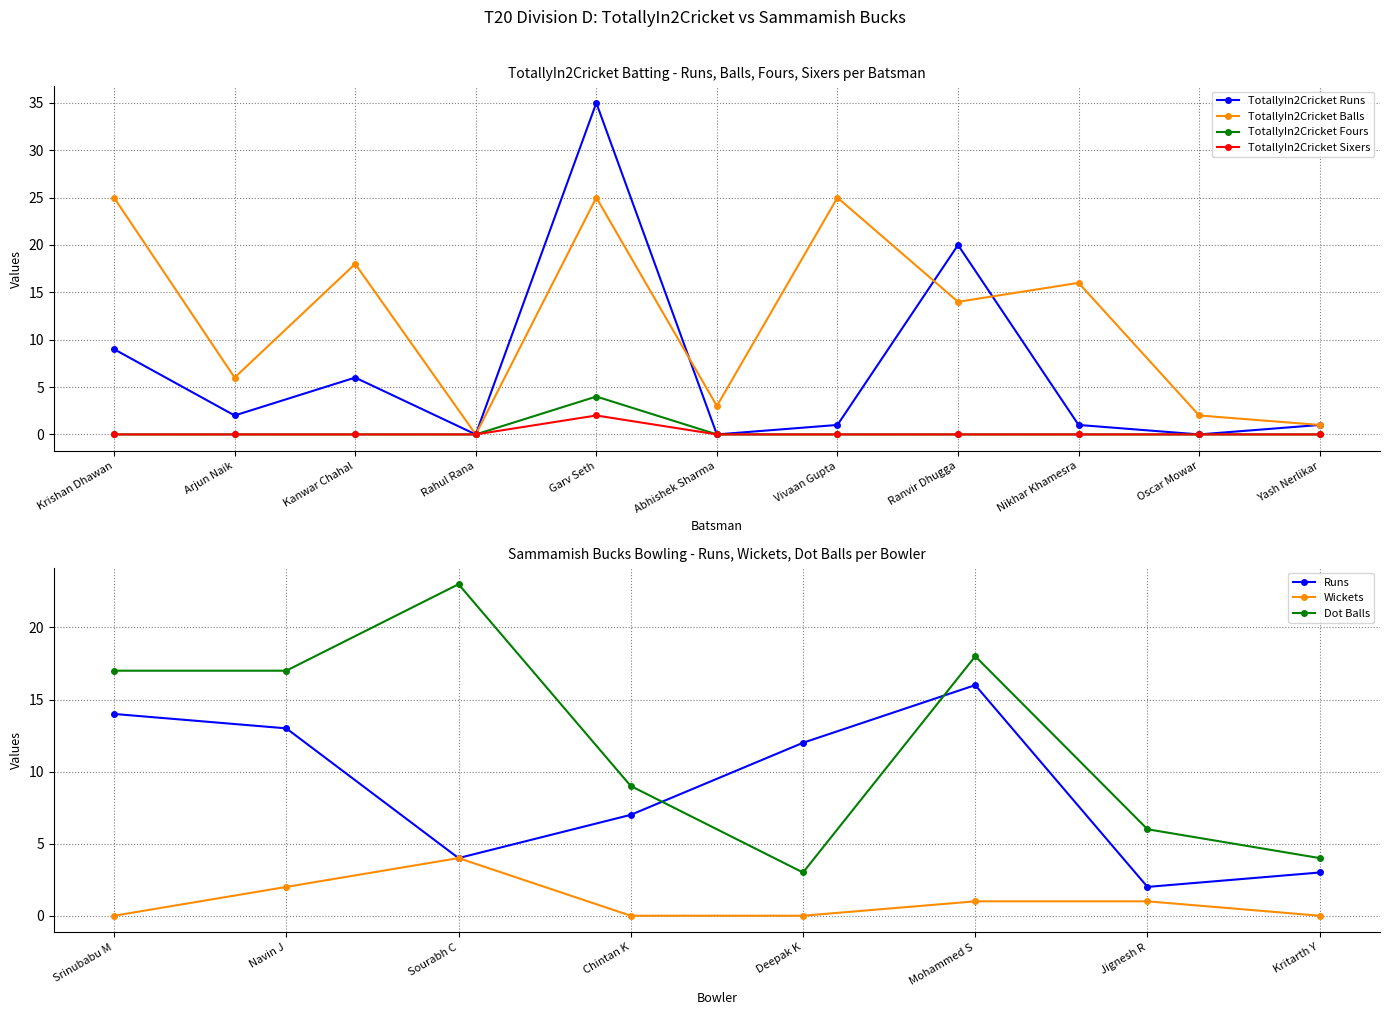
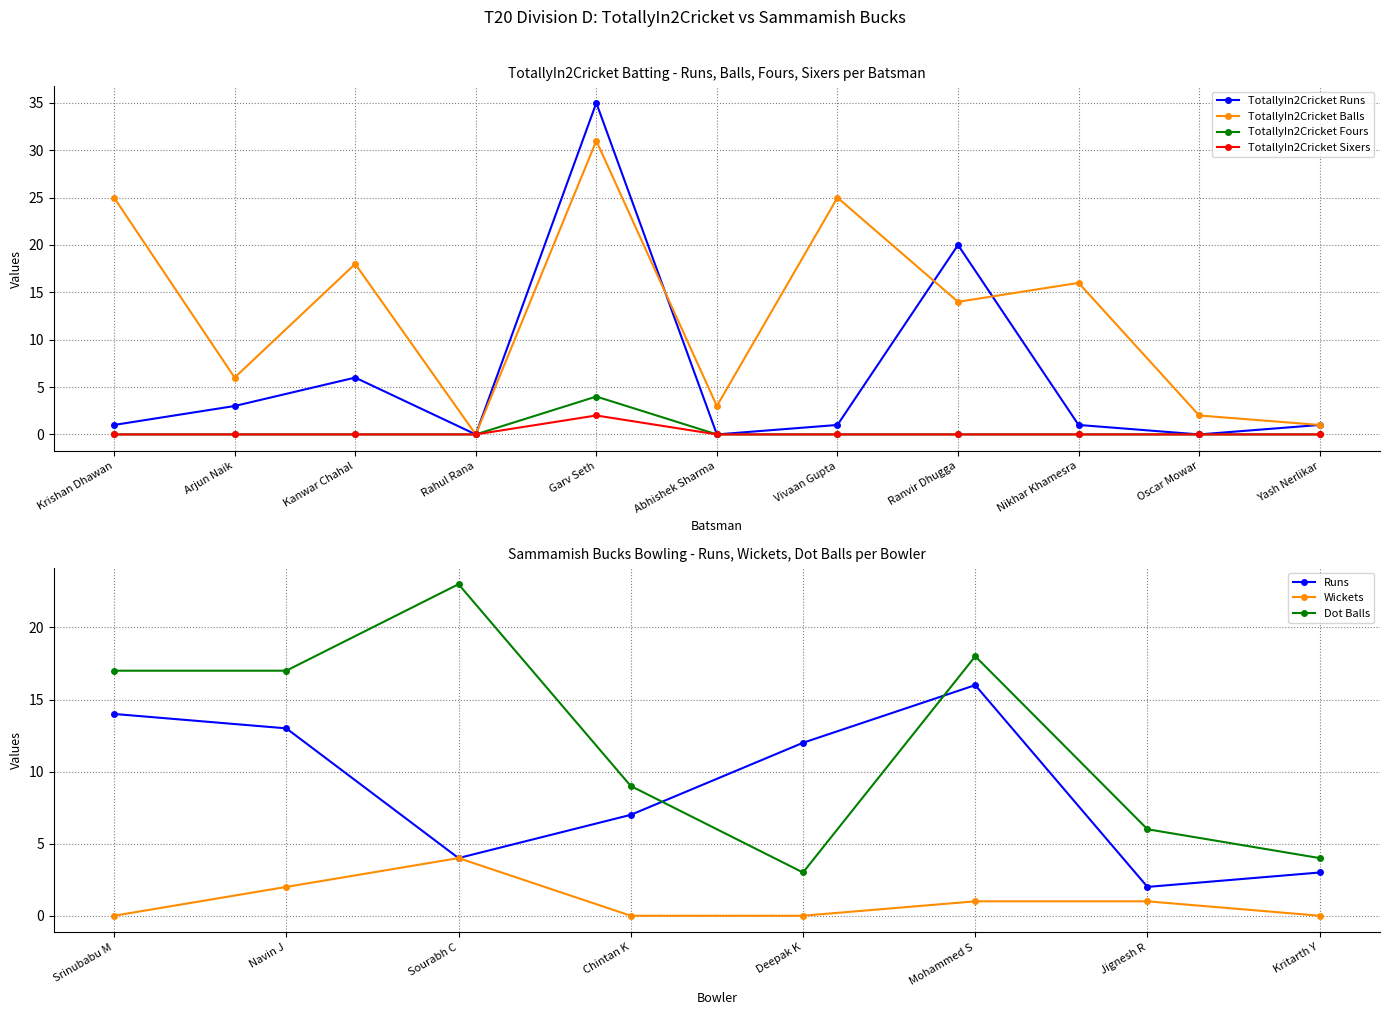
TotallyIn2Cricket Batting - Runs, Balls, Fours, Sixers per Batsman, TotallyIn2Cricket Runs, Krishan Dhawan: 9 -> 1
TotallyIn2Cricket Batting - Runs, Balls, Fours, Sixers per Batsman, TotallyIn2Cricket Runs, Arjun Naik: 2 -> 3
TotallyIn2Cricket Batting - Runs, Balls, Fours, Sixers per Batsman, TotallyIn2Cricket Balls, Garv Seth: 25 -> 31
